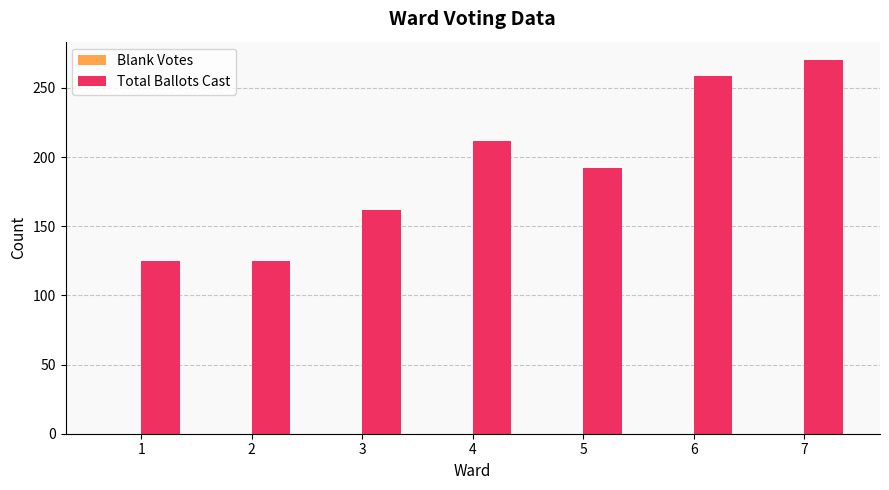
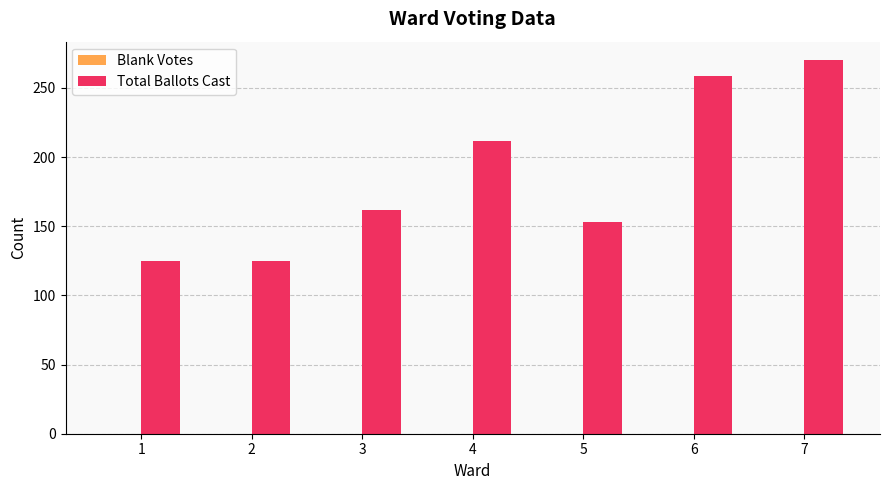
Total Ballots Cast, 5: 192 -> 153
